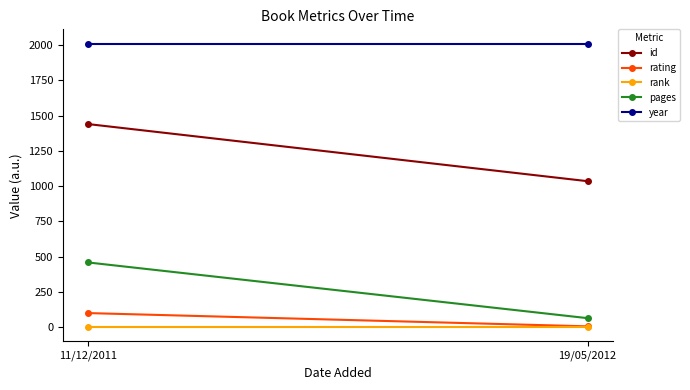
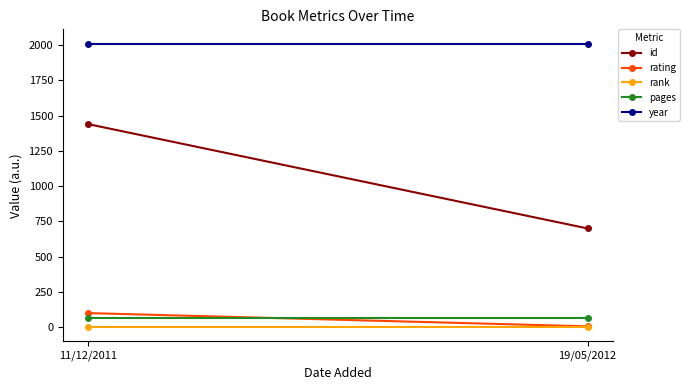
pages, 11/12/2011: 460 -> 60
id, 19/05/2012: 1040 -> 700
